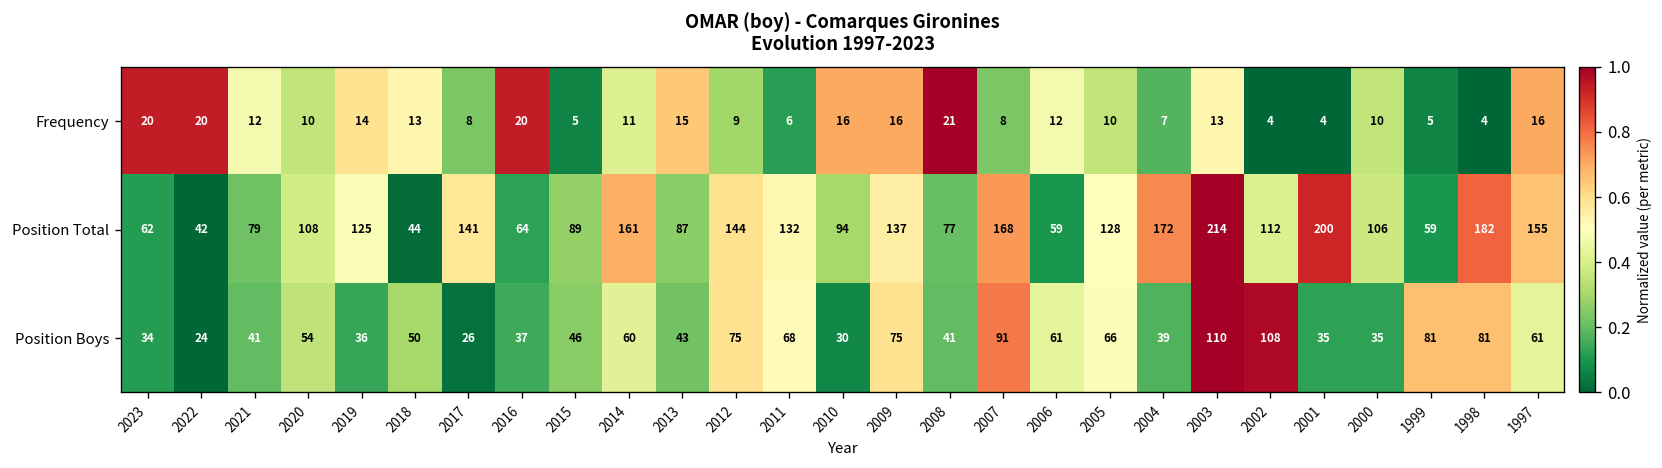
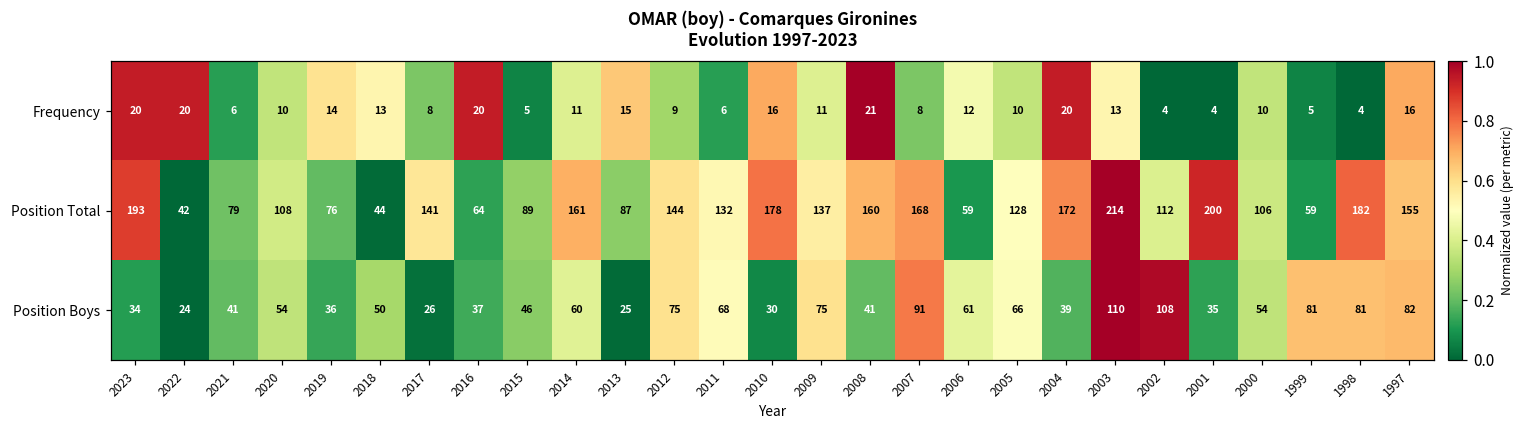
Frequency, 2021: 12 -> 6
Frequency, 2009: 16 -> 11
Frequency, 2004: 7 -> 20
Position Total, 2023: 62 -> 193
Position Total, 2019: 125 -> 76
Position Total, 2010: 94 -> 178
Position Total, 2008: 77 -> 160
Position Boys, 2013: 43 -> 25
Position Boys, 2000: 35 -> 54
Position Boys, 1997: 61 -> 82
